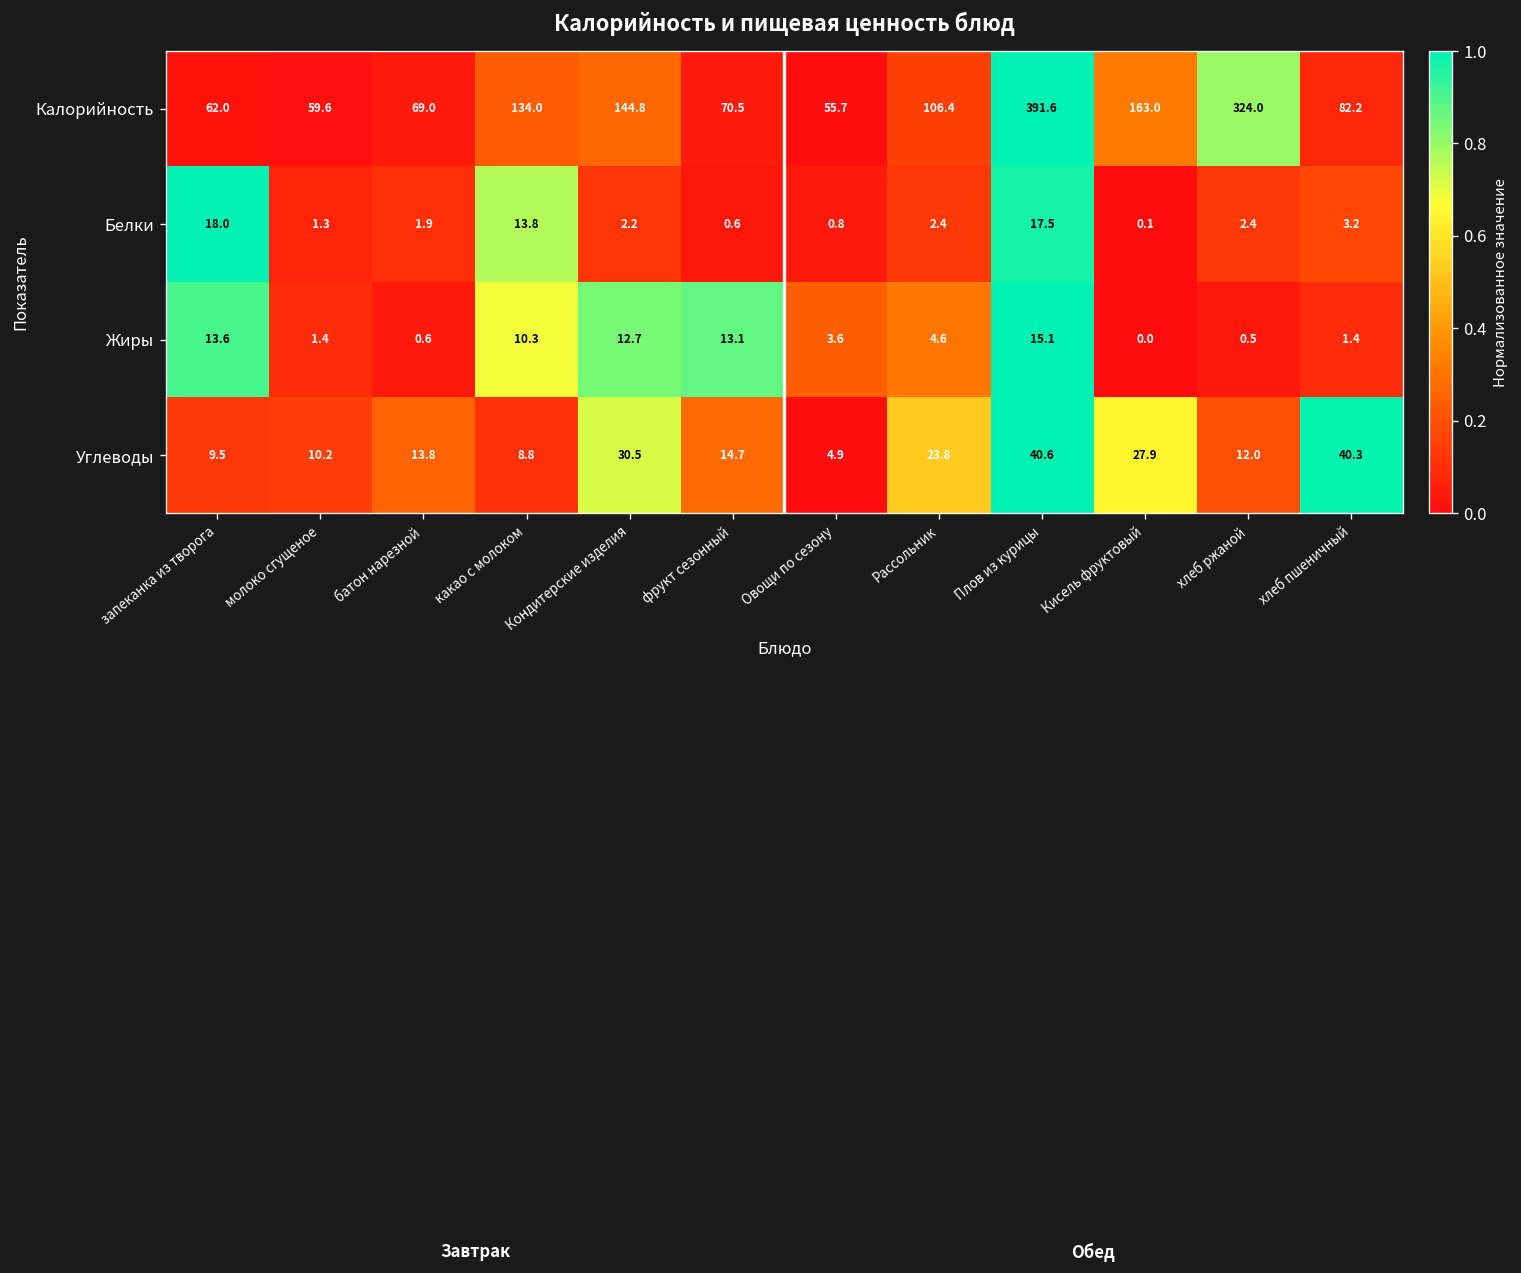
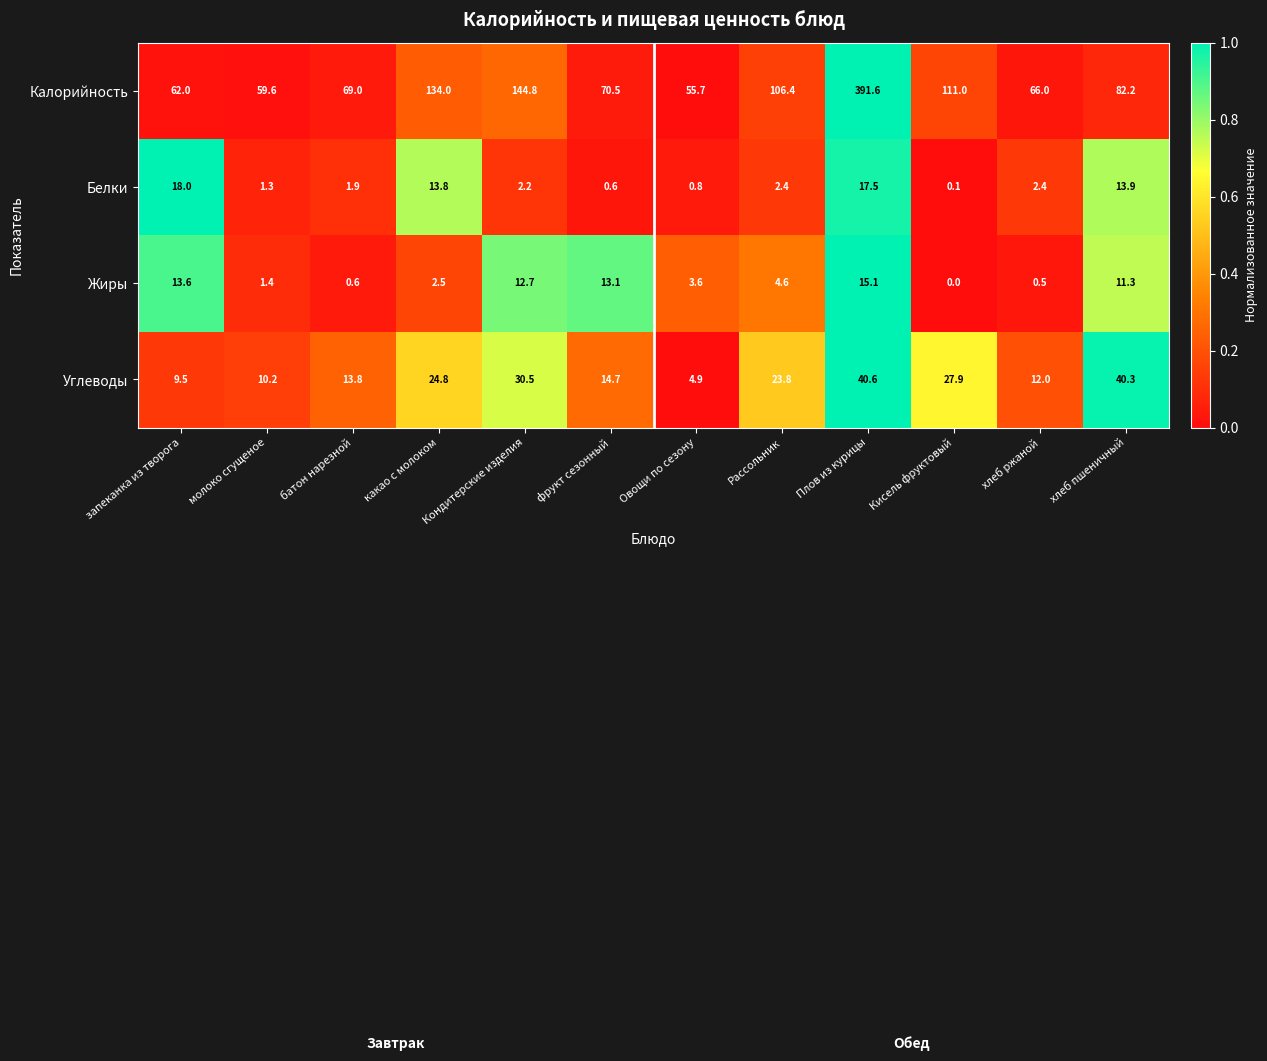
Калорийность, Кисель фруктовый: 163.0 -> 111.0
Калорийность, хлеб ржаной: 324.0 -> 66.0
Белки, хлеб пшеничный: 3.2 -> 13.9
Жиры, какао с молоком: 10.3 -> 2.5
Жиры, хлеб пшеничный: 1.4 -> 11.3
Углеводы, какао с молоком: 8.8 -> 24.8
